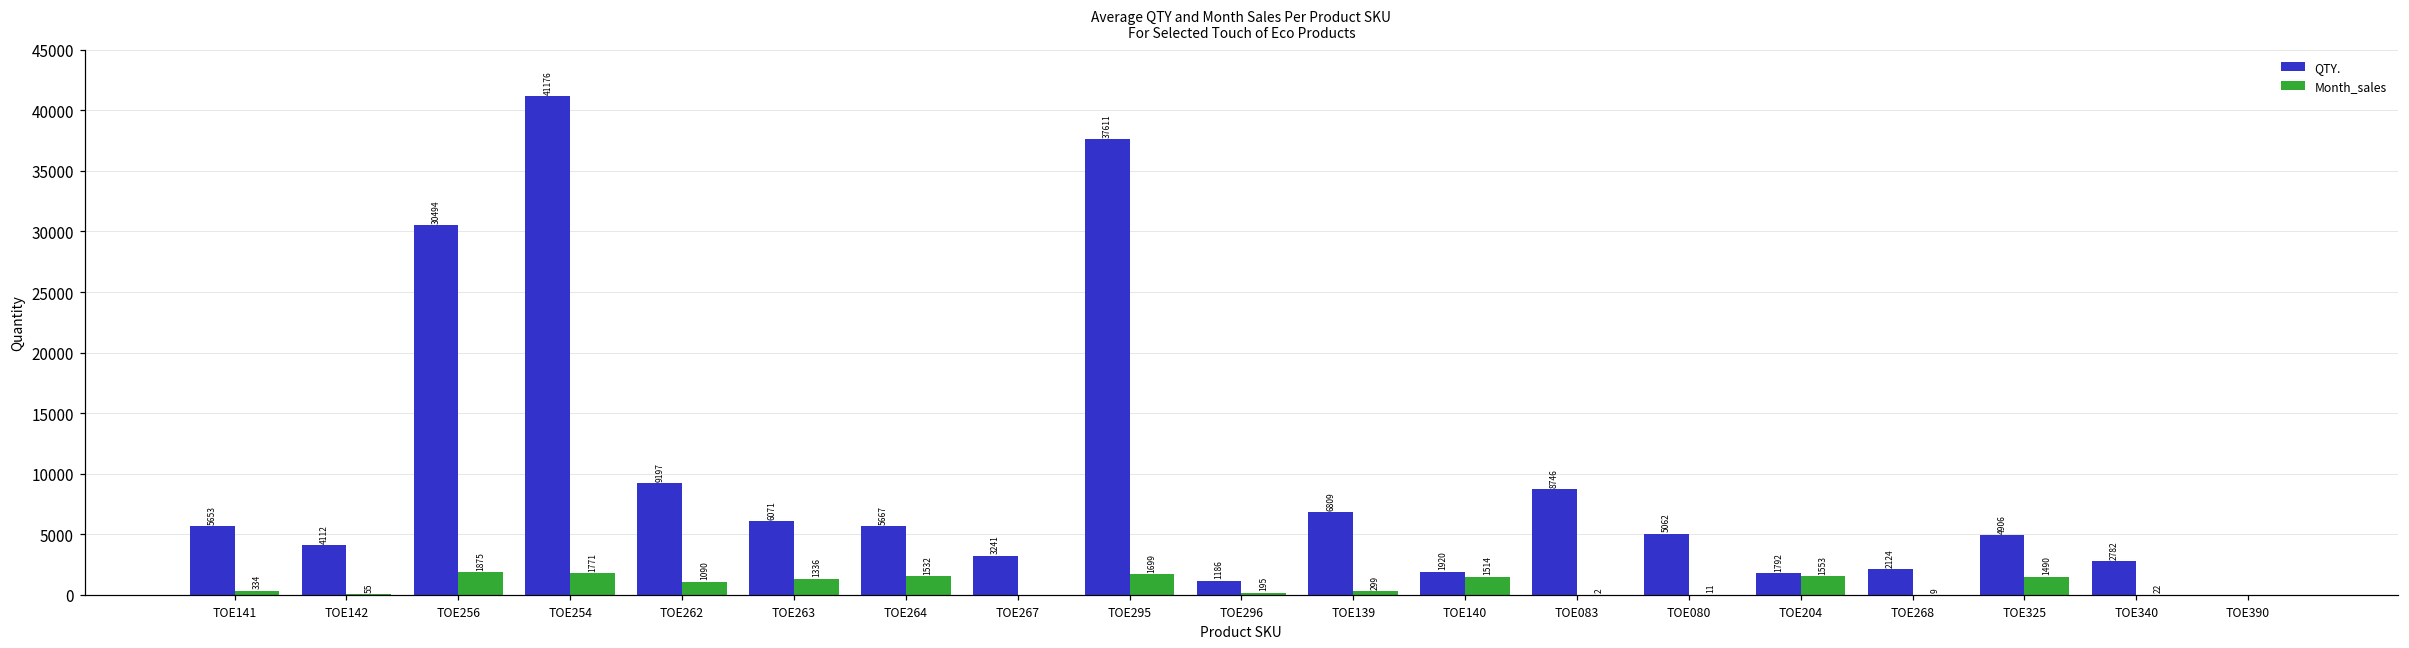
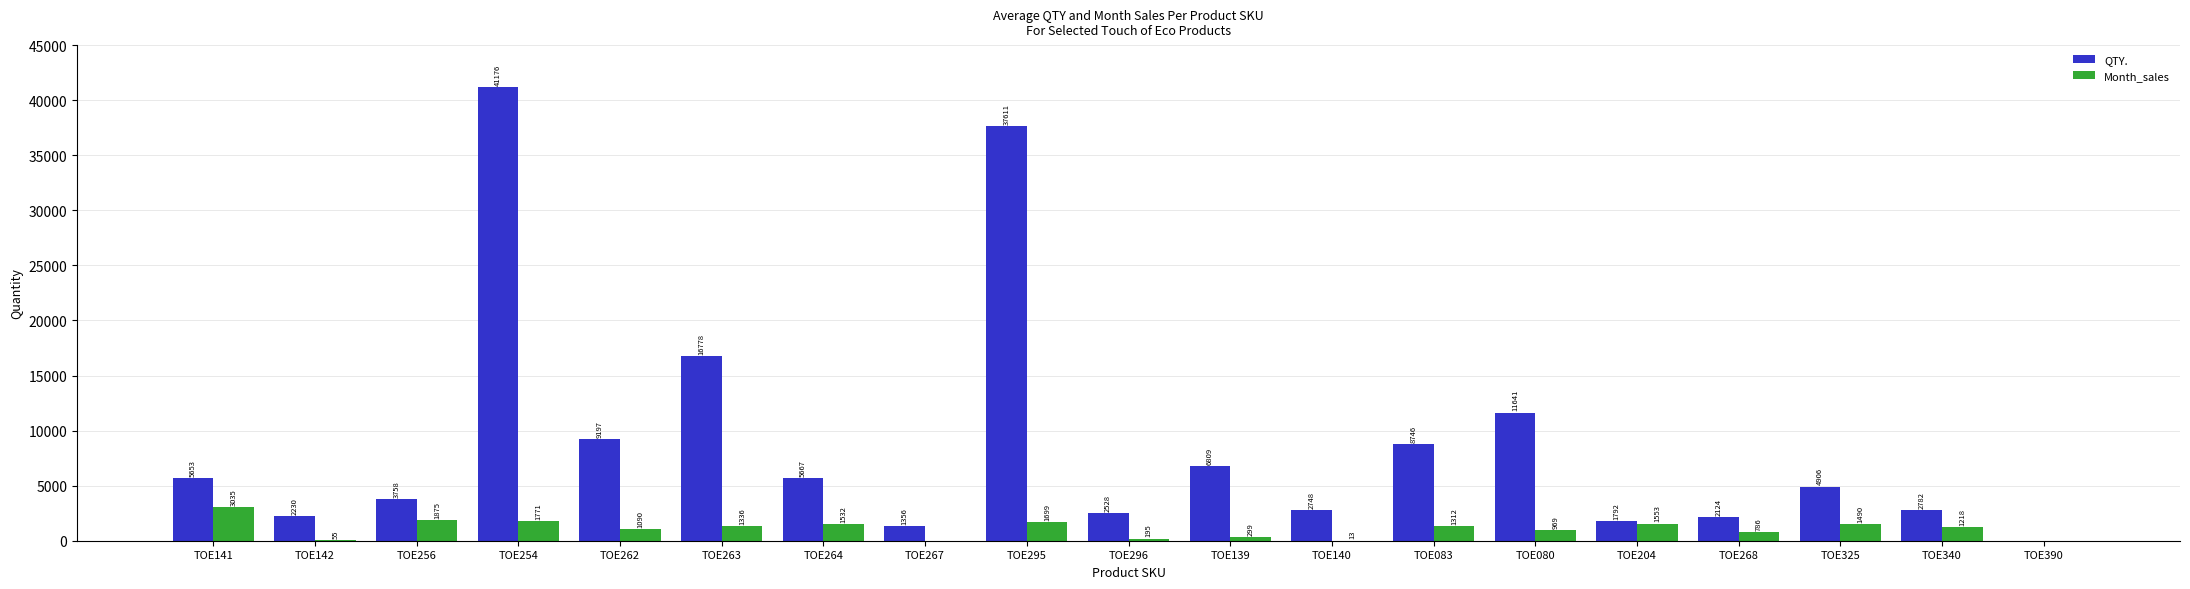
Month_sales, TOE141: 334 -> 3035
QTY., TOE142: 4112 -> 2230
QTY., TOE256: 30494 -> 3758
QTY., TOE263: 6071 -> 16778
QTY., TOE267: 3241 -> 1356
QTY., TOE296: 1186 -> 2528
QTY., TOE140: 1920 -> 2748
Month_sales, TOE140: 1514 -> 13
Month_sales, TOE083: 2 -> 1312
QTY., TOE080: 5062 -> 11641
Month_sales, TOE080: 11 -> 969
Month_sales, TOE268: 9 -> 786
Month_sales, TOE340: 22 -> 1218
